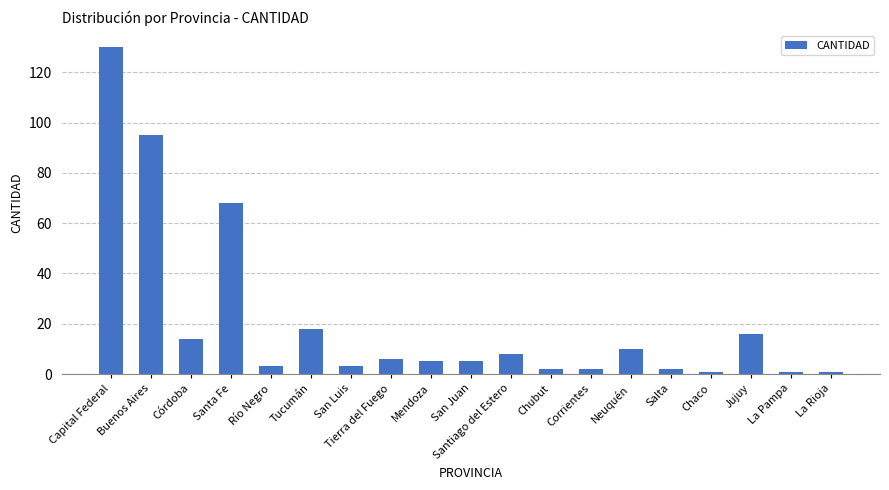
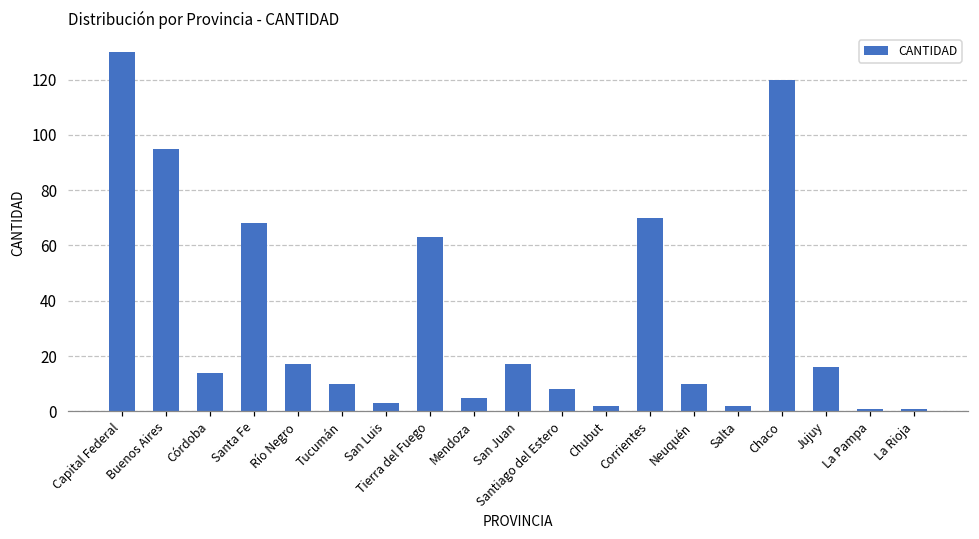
Río Negro: 3 -> 17
Tucumán: 18 -> 10
Tierra del Fuego: 6 -> 63
San Juan: 5 -> 17
Corrientes: 2 -> 70
Chaco: 1 -> 120
